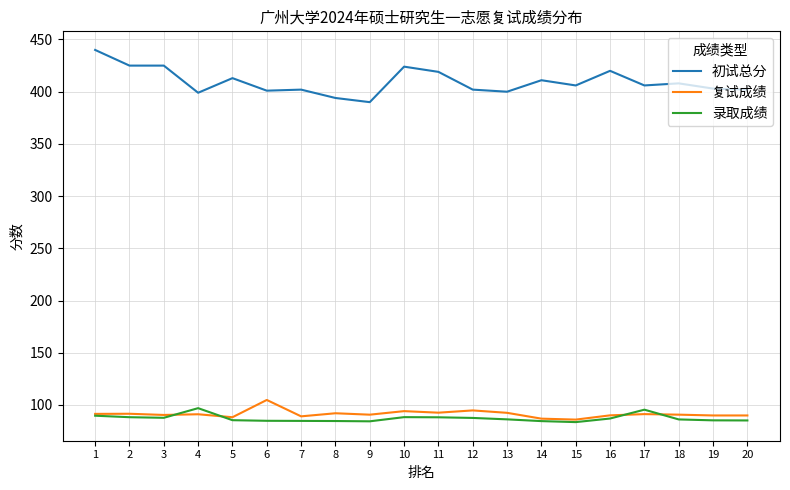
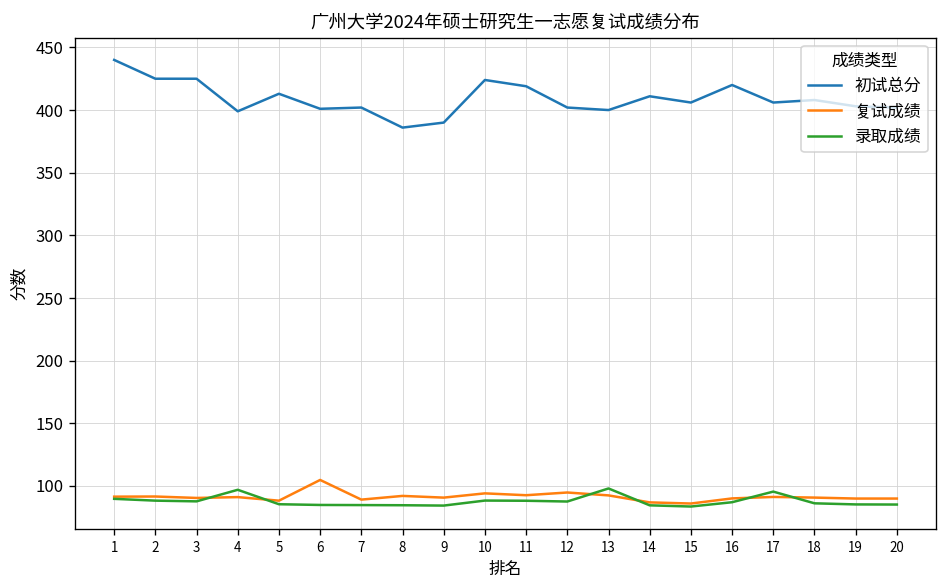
初试总分, 8: 394 -> 386
录取成绩, 13: 86 -> 98
